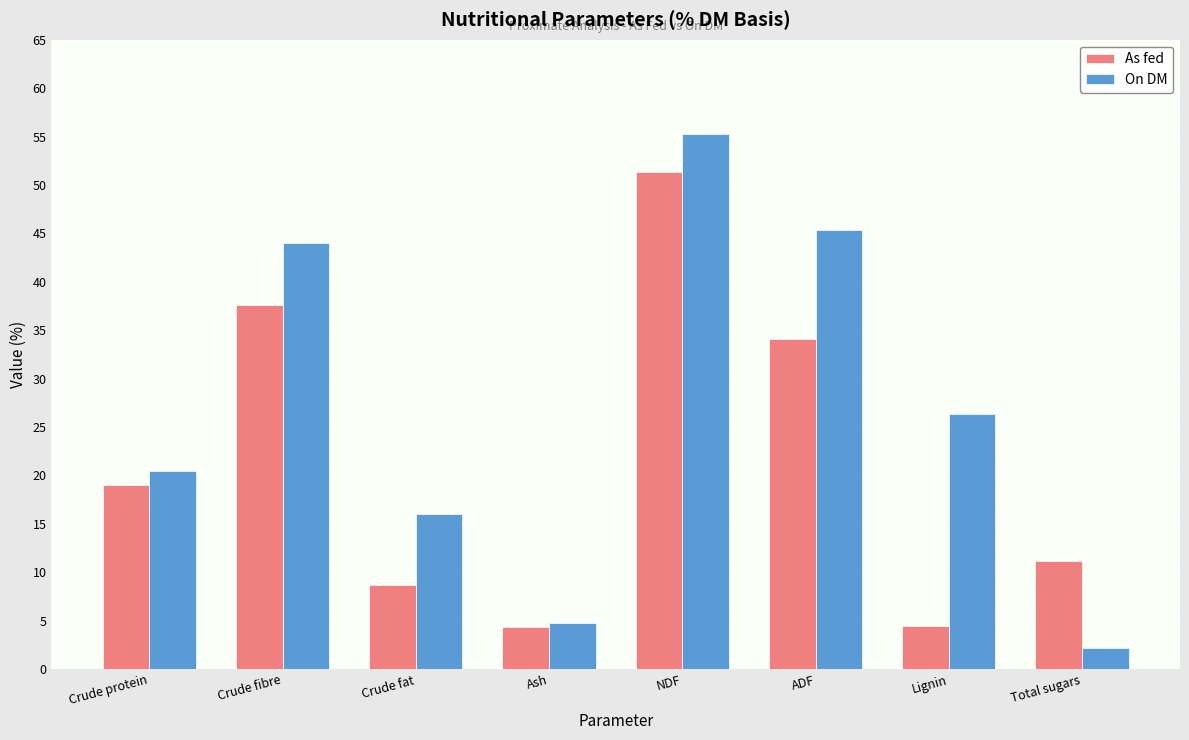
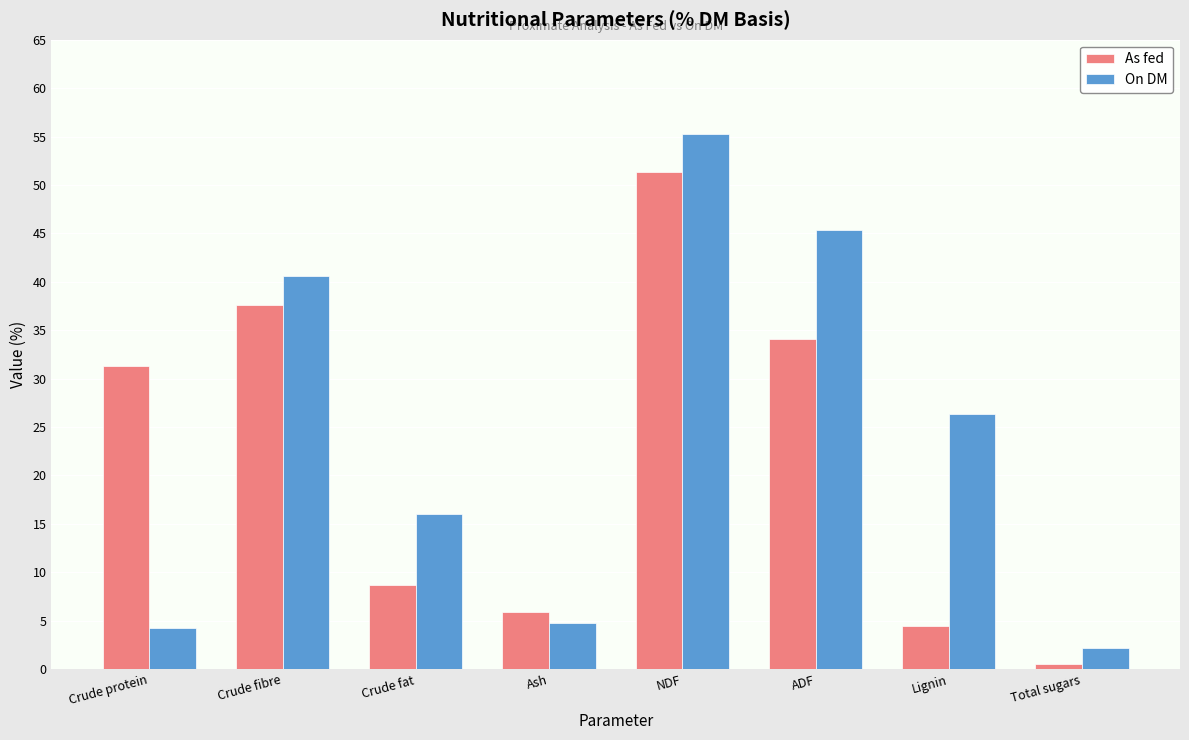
As fed, Crude protein: 19 -> 31
On DM, Crude protein: 21 -> 4
On DM, Crude fibre: 44 -> 41
As fed, Ash: 4 -> 6
As fed, Total sugars: 11 -> 1
